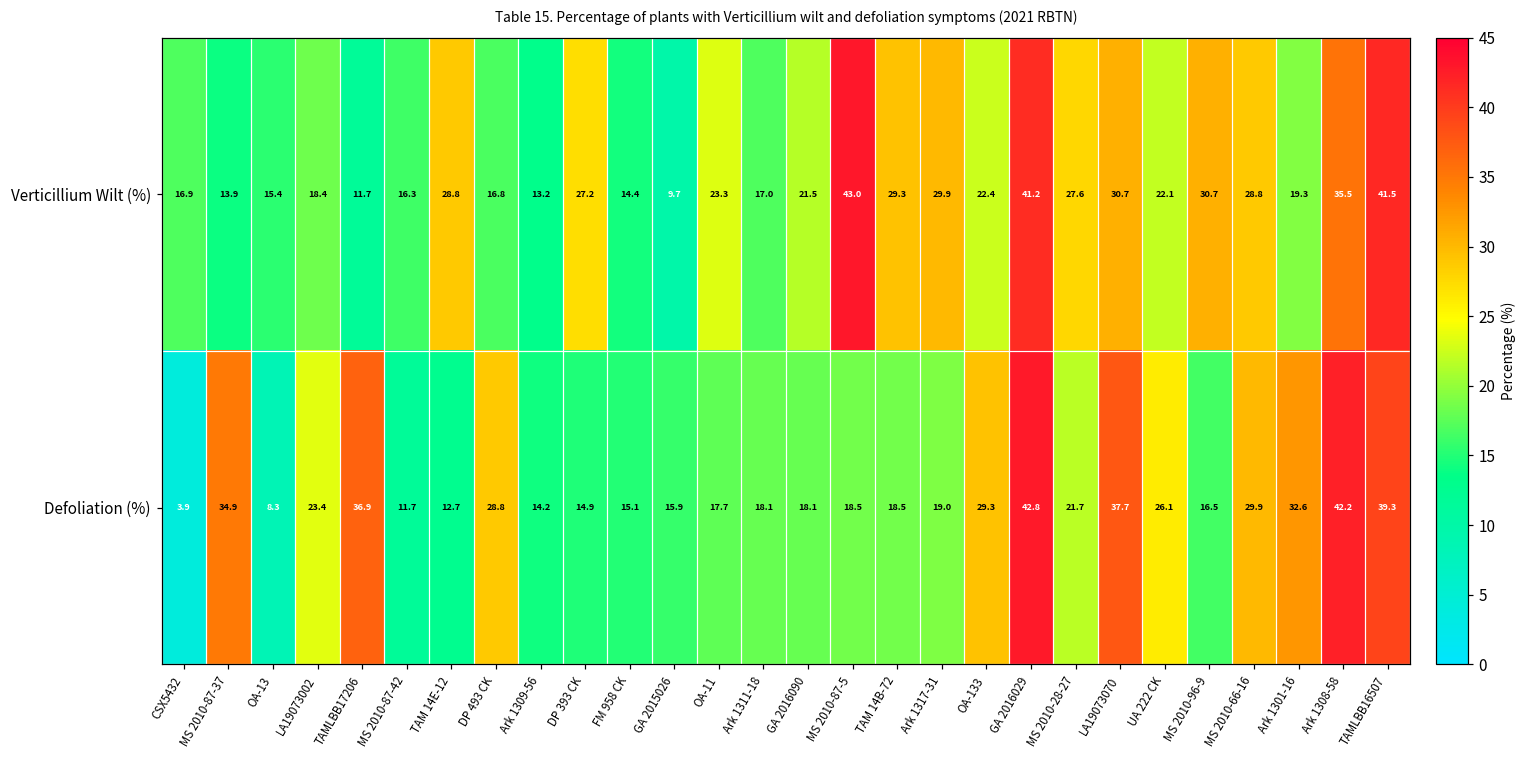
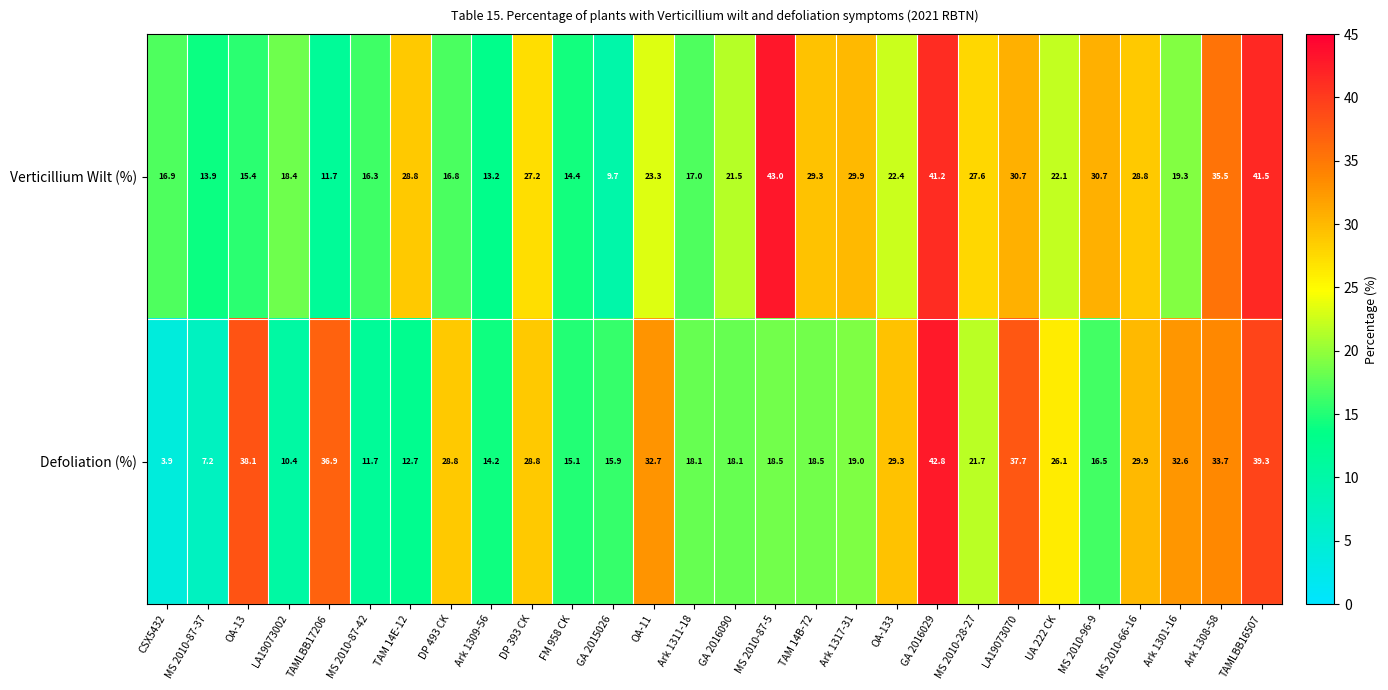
Defoliation (%), MS 2010-87-37: 34.9 -> 7.2
Defoliation (%), OA-13: 8.3 -> 38.1
Defoliation (%), LA19073002: 23.4 -> 10.4
Defoliation (%), DP 393 CK: 14.9 -> 28.8
Defoliation (%), OA-11: 17.7 -> 32.7
Defoliation (%), Ark 1308-58: 42.2 -> 33.7
